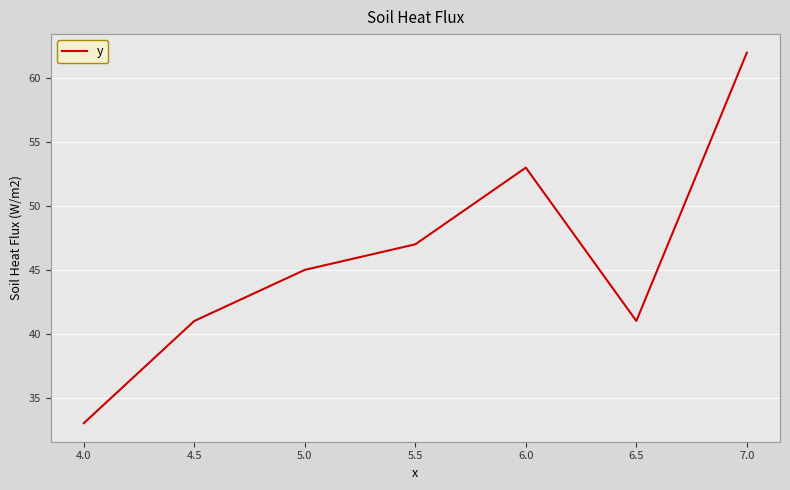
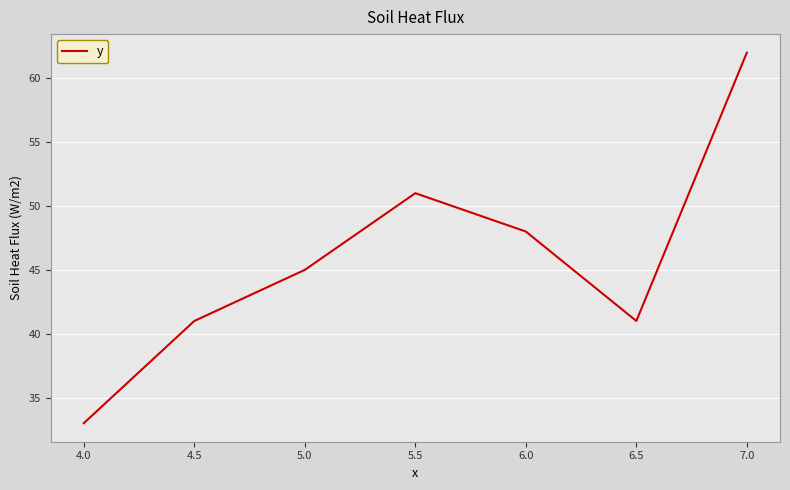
5.5: 47 -> 51
6.0: 53 -> 48
